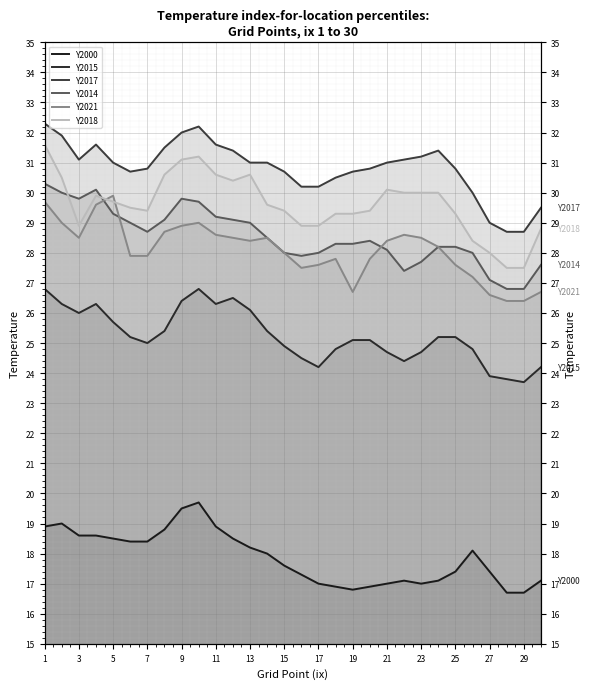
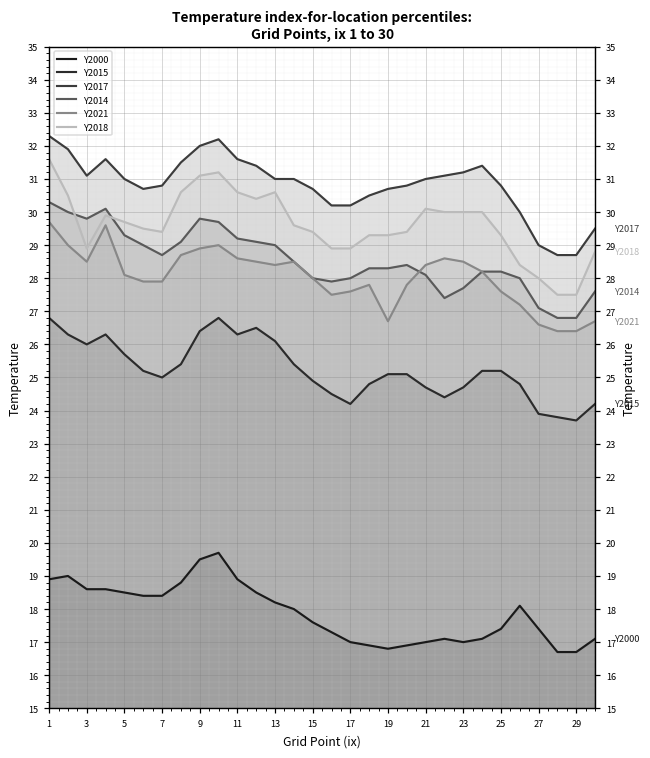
Y2021, 5: 29.9 -> 28.1
